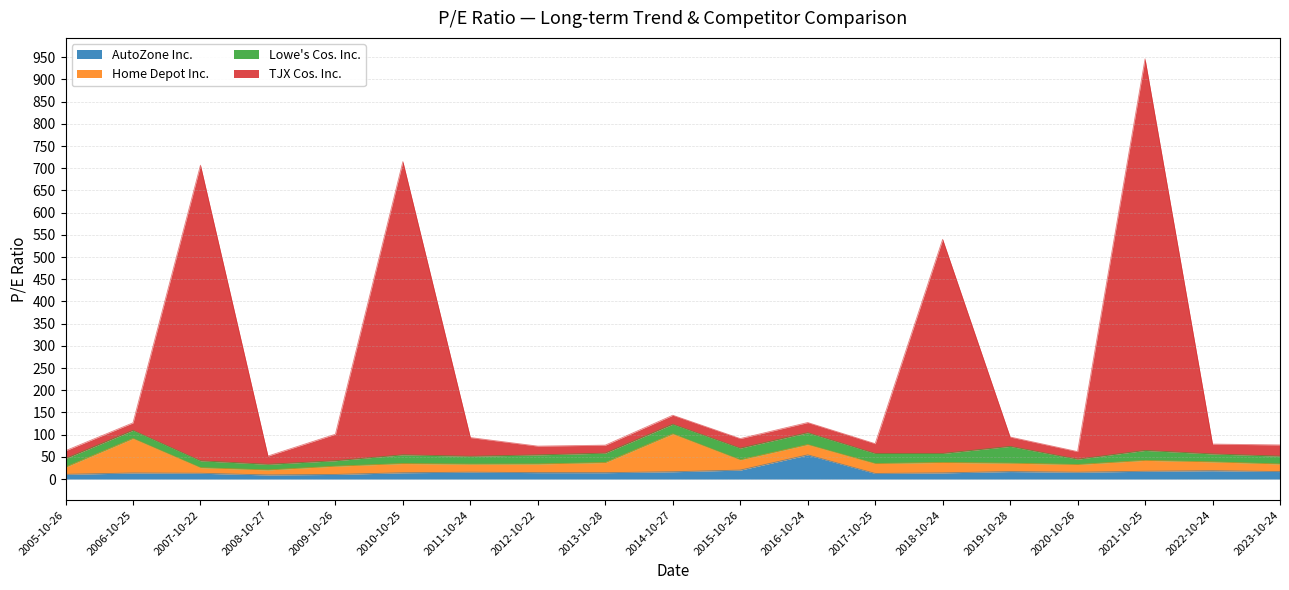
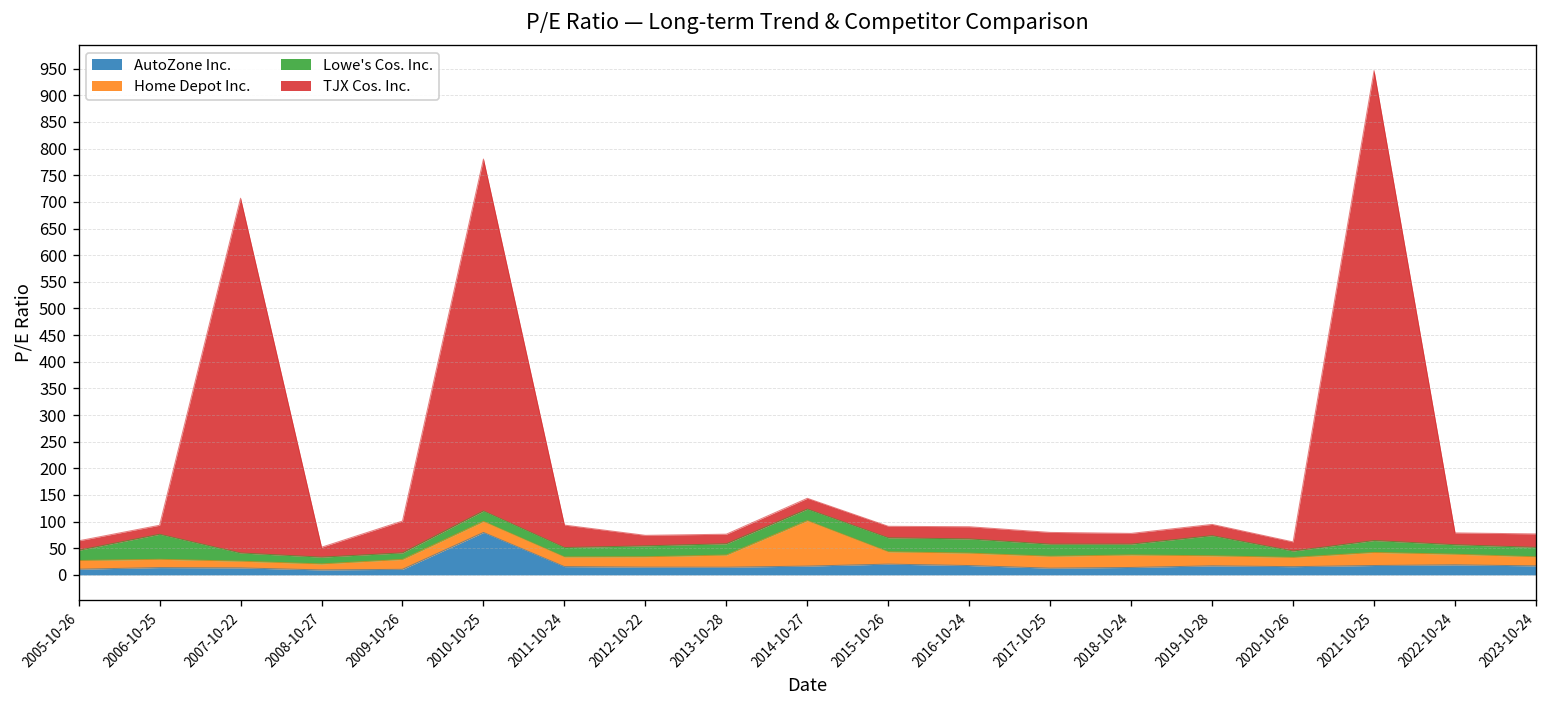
Home Depot Inc., 2006-10-25: 80 -> 20
Lowe's Cos. Inc., 2006-10-25: 20 -> 50
AutoZone Inc., 2010-10-25: 10 -> 80
AutoZone Inc., 2016-10-24: 50 -> 20
TJX Cos. Inc., 2018-10-24: 480 -> 20
